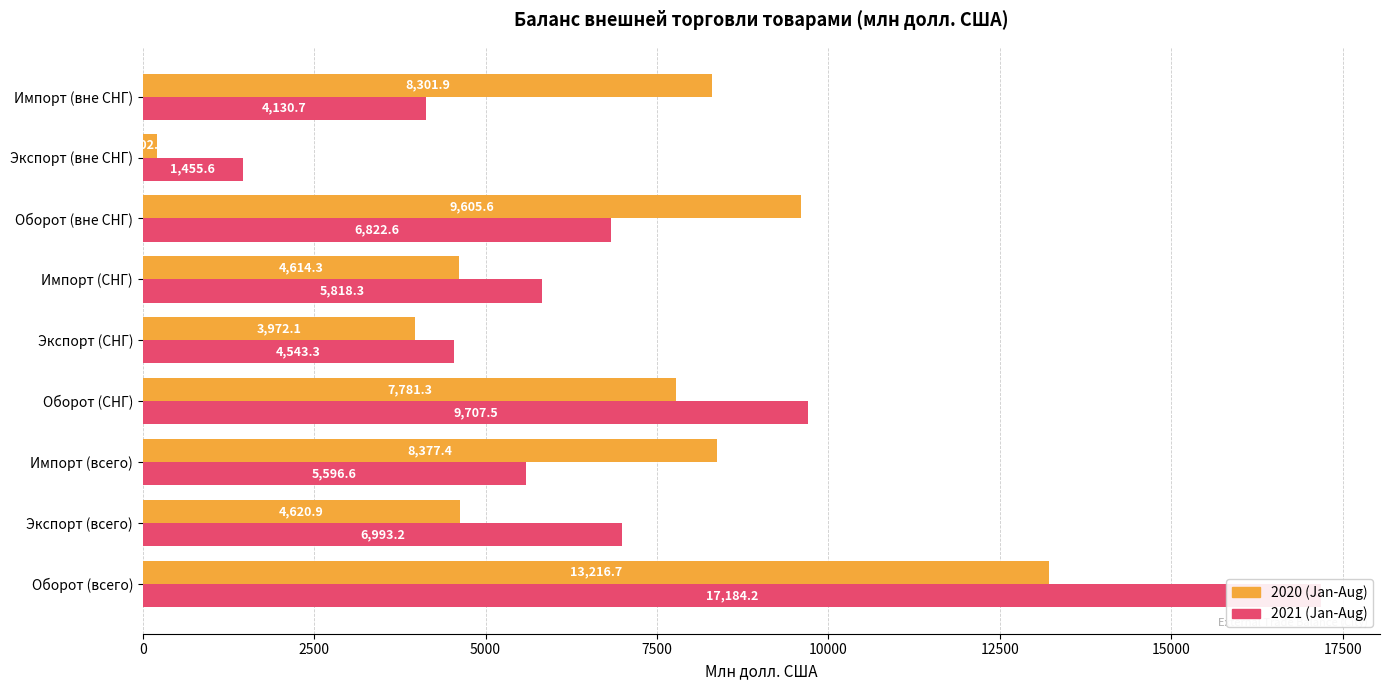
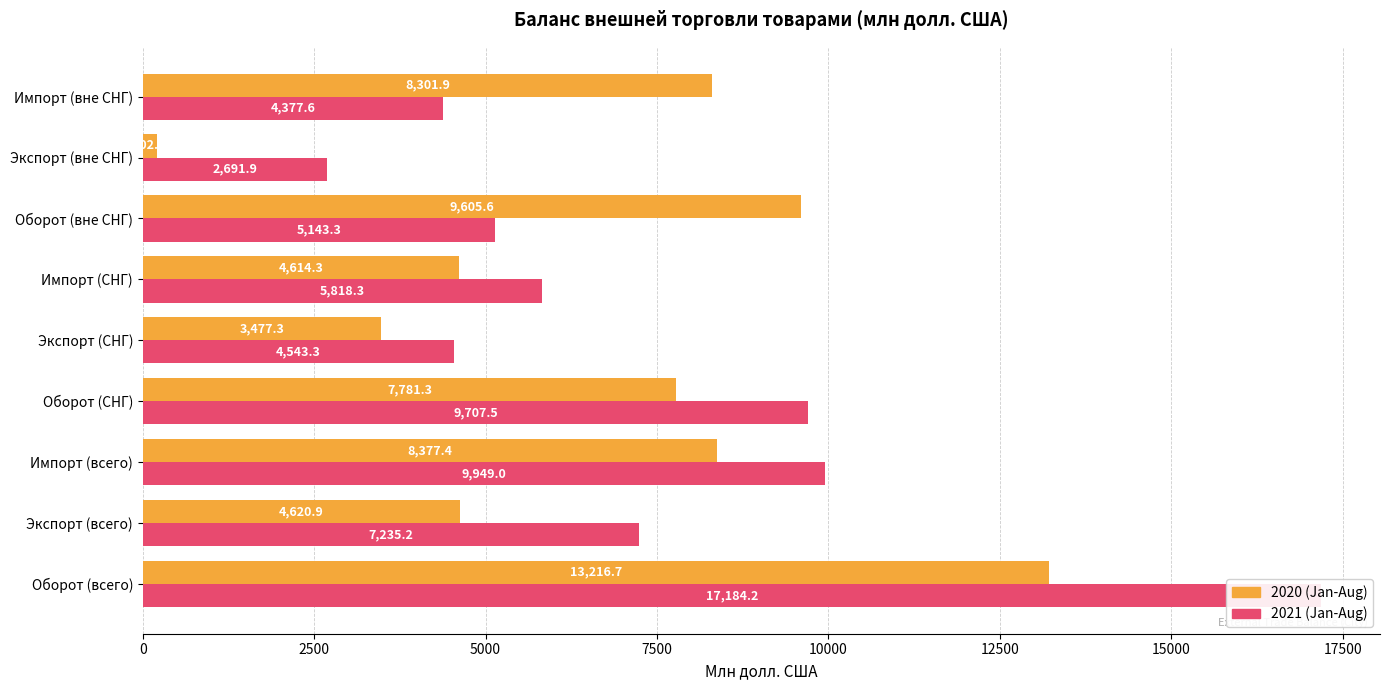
2021 (Jan-Aug), Импорт (вне СНГ): 4,130.7 -> 4,377.6
2021 (Jan-Aug), Экспорт (вне СНГ): 1,455.6 -> 2,691.9
2021 (Jan-Aug), Оборот (вне СНГ): 6,822.6 -> 5,143.3
2020 (Jan-Aug), Экспорт (СНГ): 3,972.1 -> 3,477.3
2021 (Jan-Aug), Импорт (всего): 5,596.6 -> 9,949.0
2021 (Jan-Aug), Экспорт (всего): 6,993.2 -> 7,235.2
